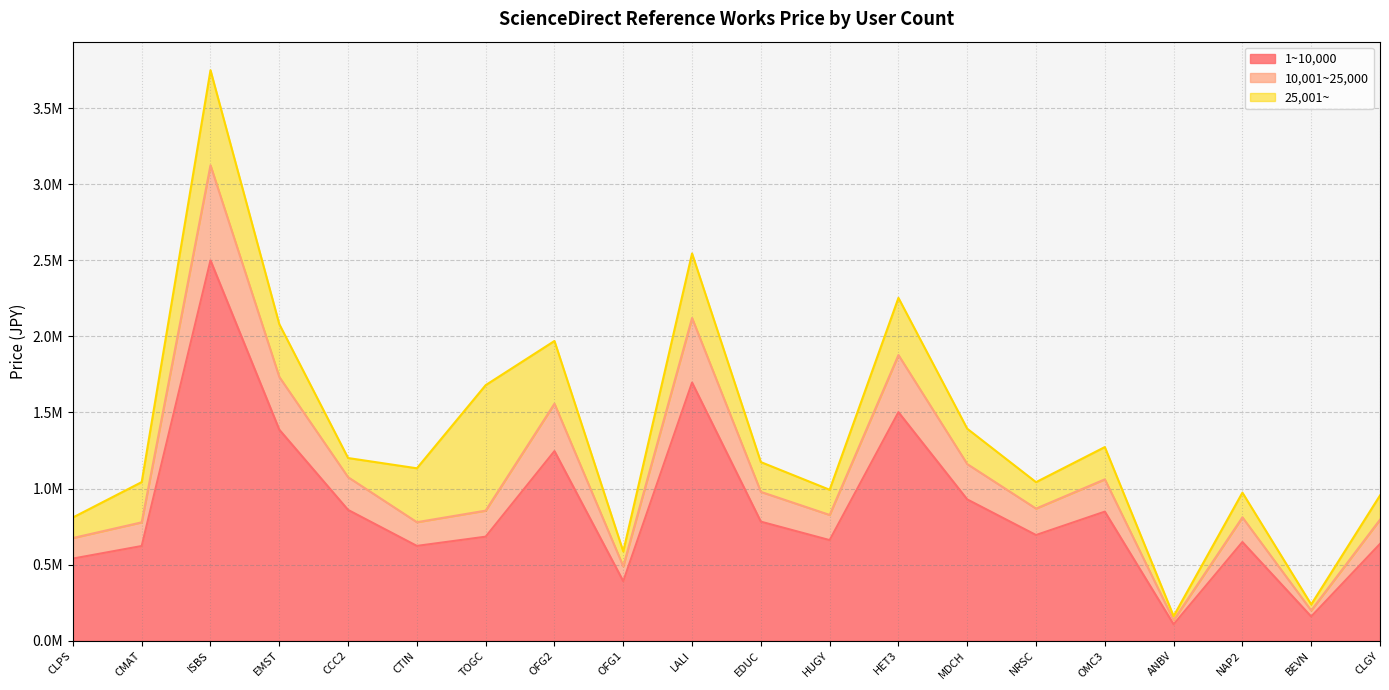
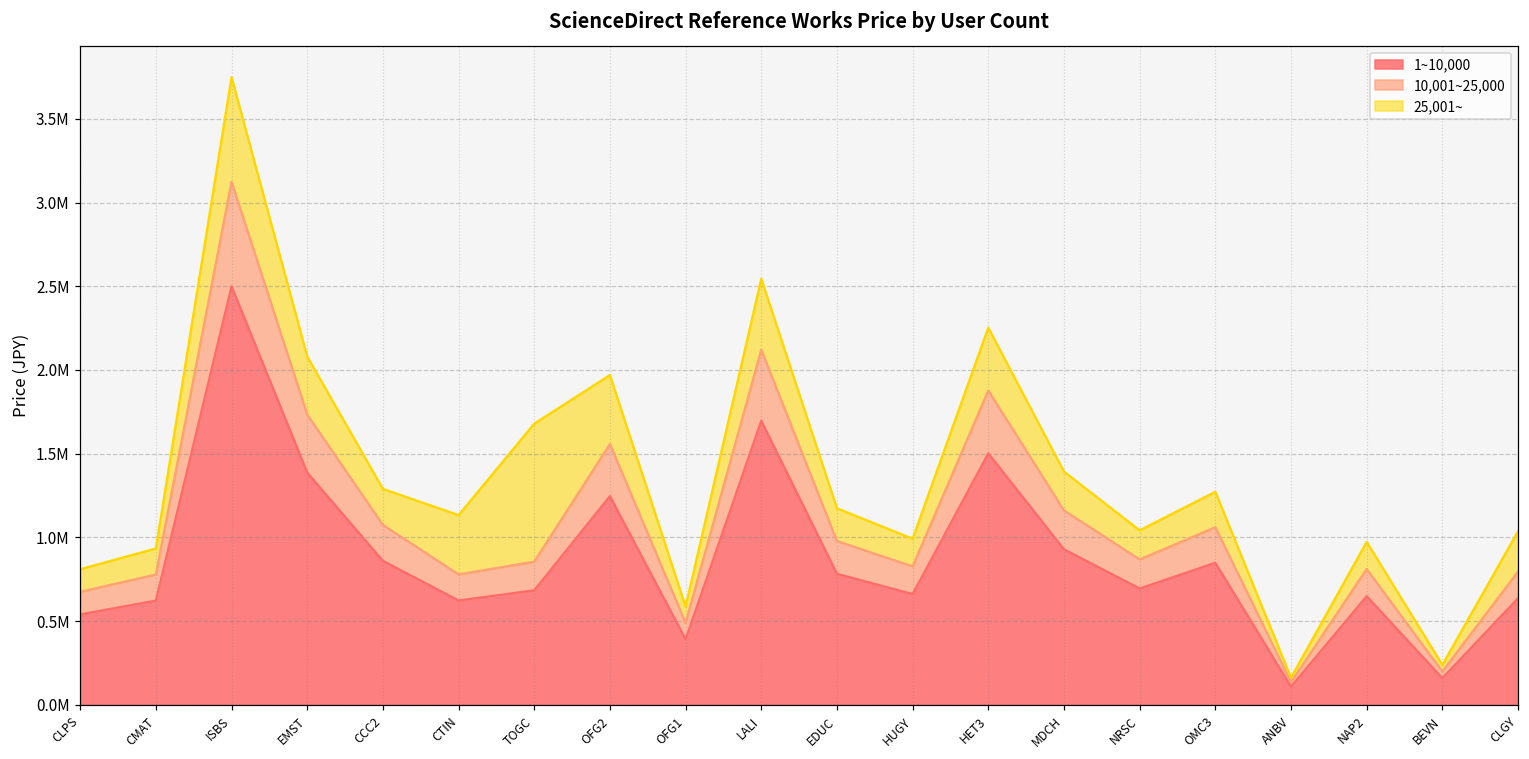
25,001~, CMAT: 1040000 -> 930000
25,001~, CCC2: 1200000 -> 1290000
25,001~, CLGY: 950000 -> 1040000
